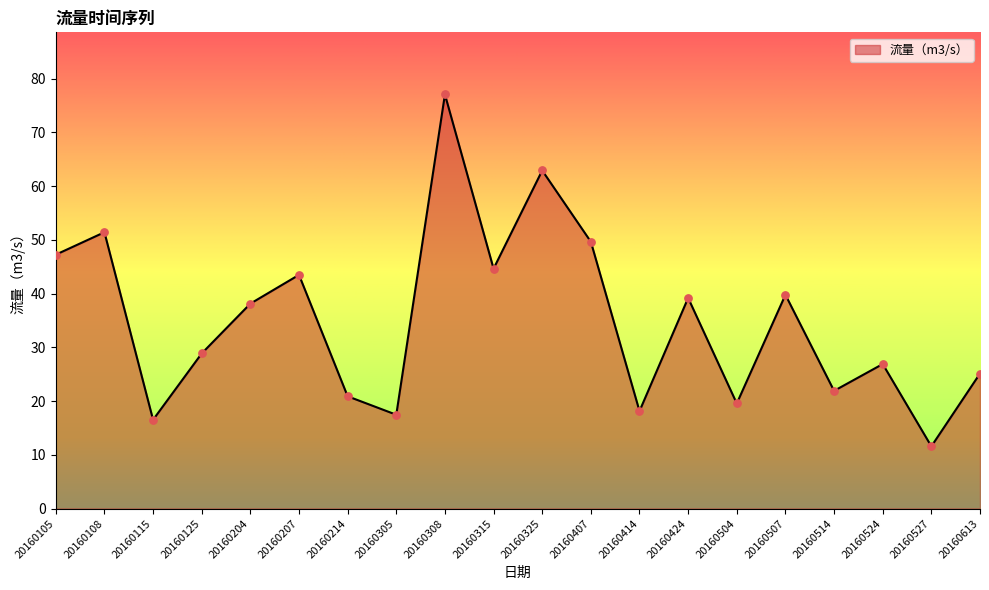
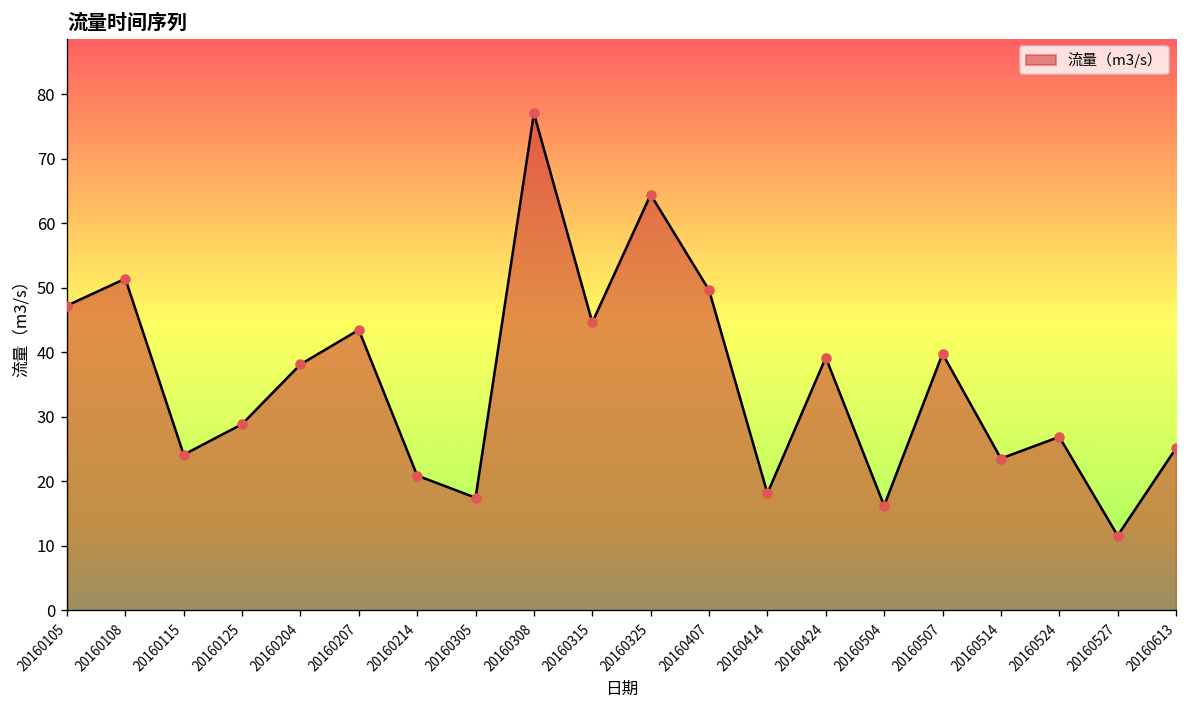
20160115: 17 -> 24
20160325: 63 -> 64
20160504: 20 -> 16
20160514: 22 -> 24
